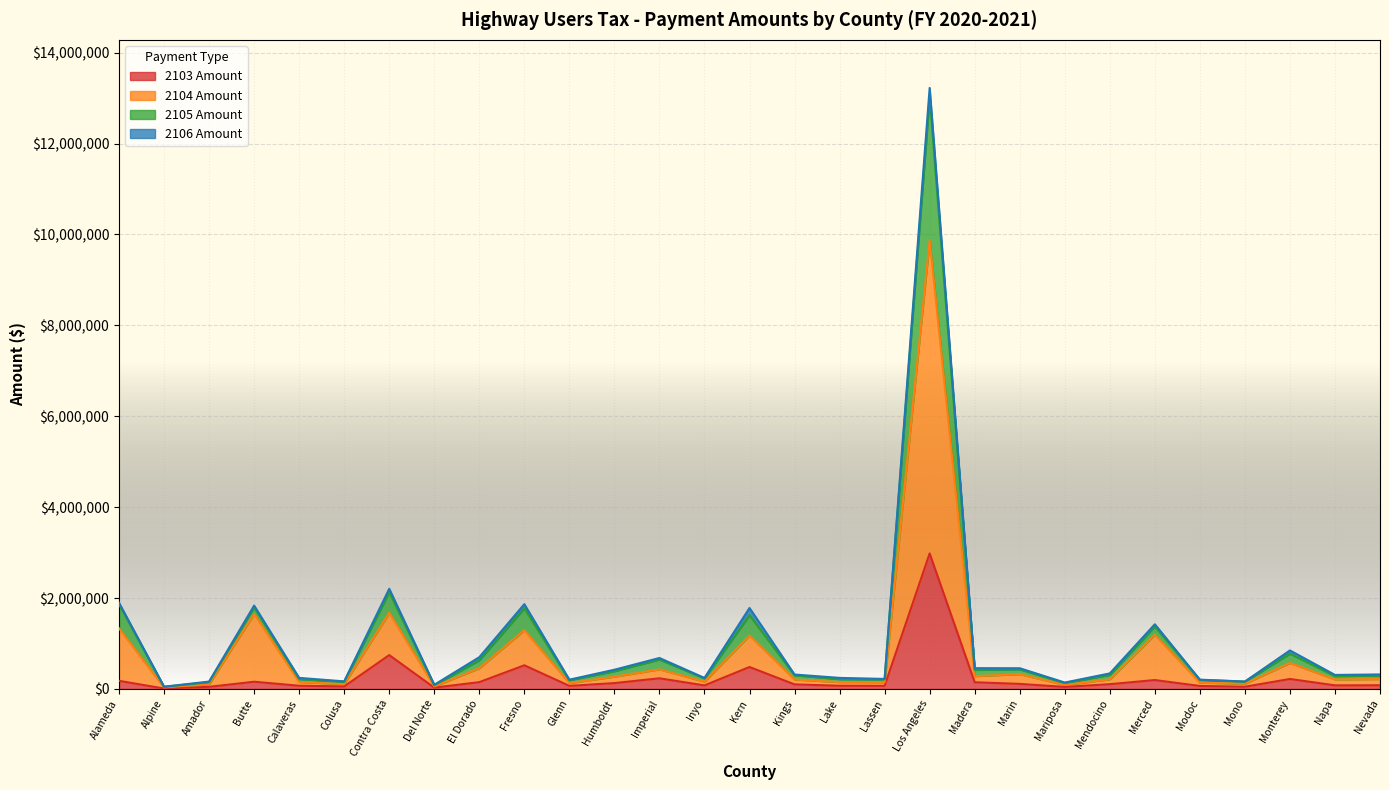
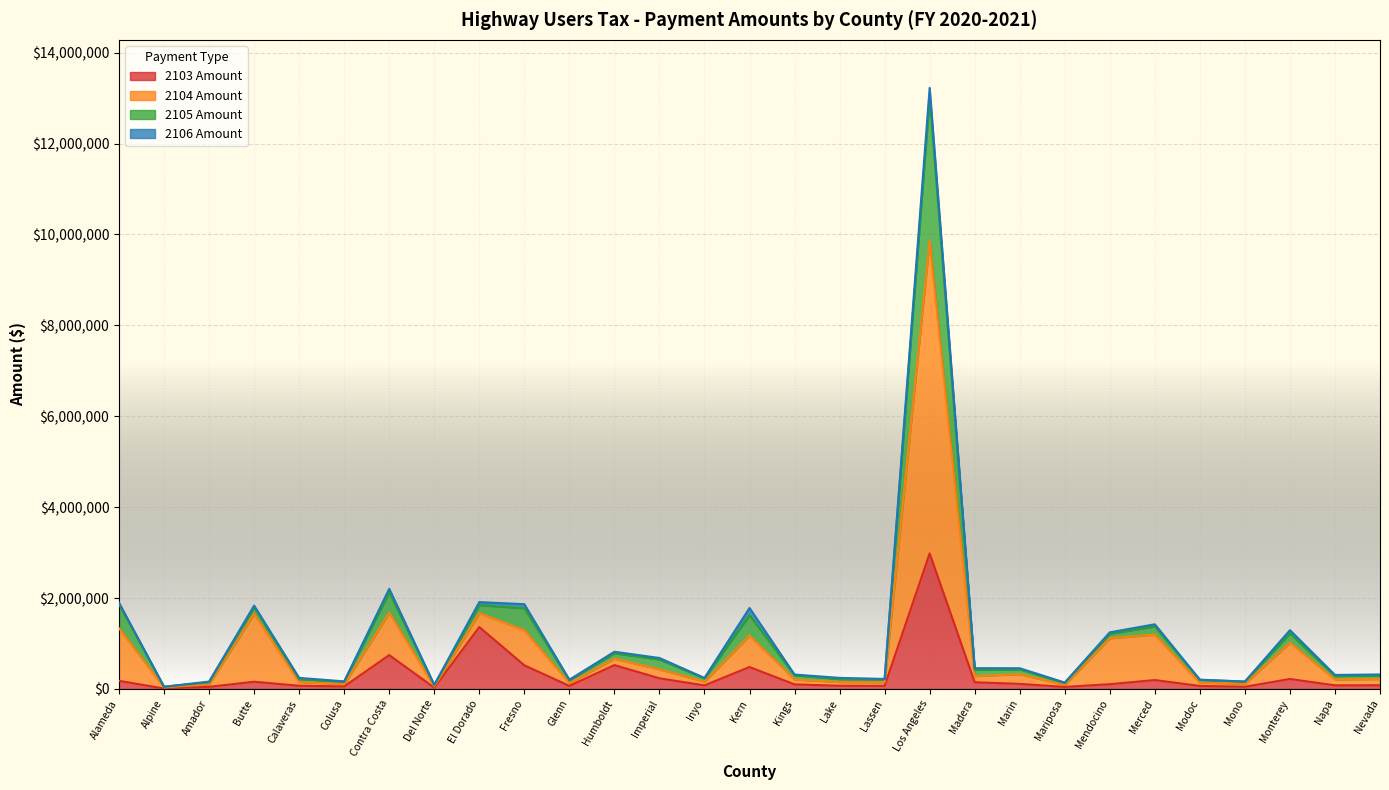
2103 Amount, El Dorado: $100,000 -> $1,400,000
2103 Amount, Humboldt: $100,000 -> $500,000
2104 Amount, Mendocino: $100,000 -> $1,000,000
2104 Amount, Monterey: $400,000 -> $800,000
